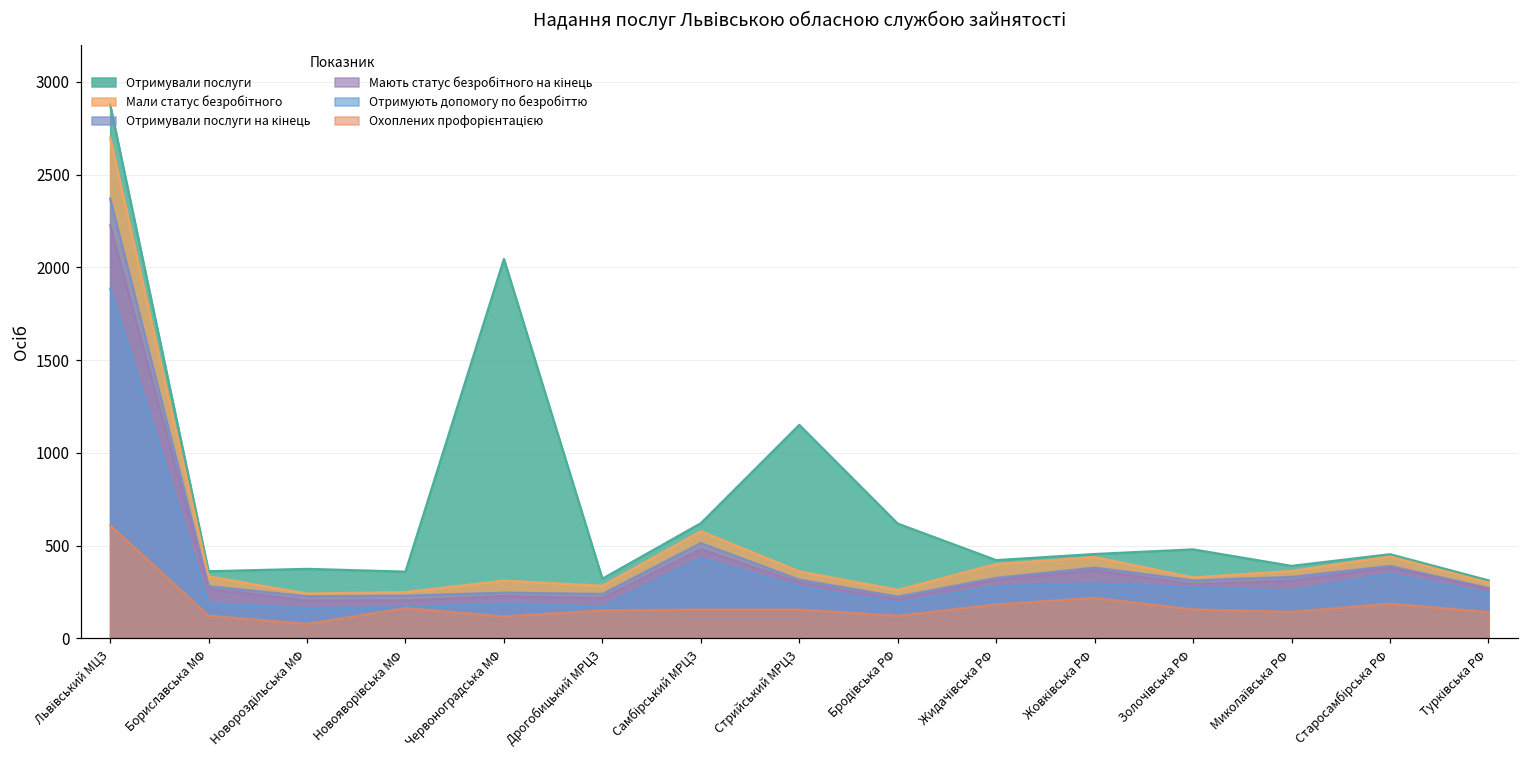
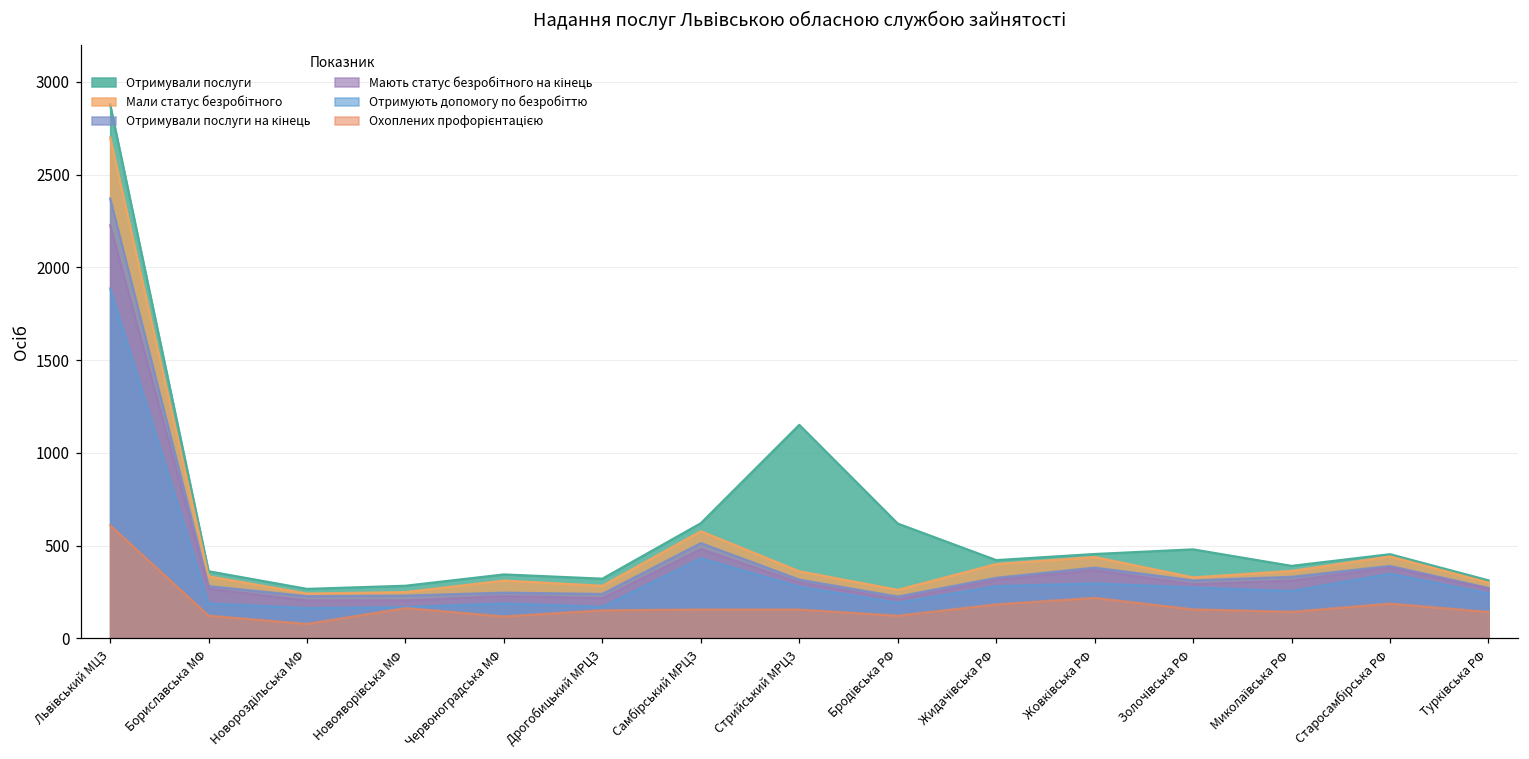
Отримували послуги, Новороздільська МФ: 380 -> 270
Отримували послуги, Новояворівська МФ: 360 -> 280
Отримували послуги, Червоноградська МФ: 2050 -> 350
